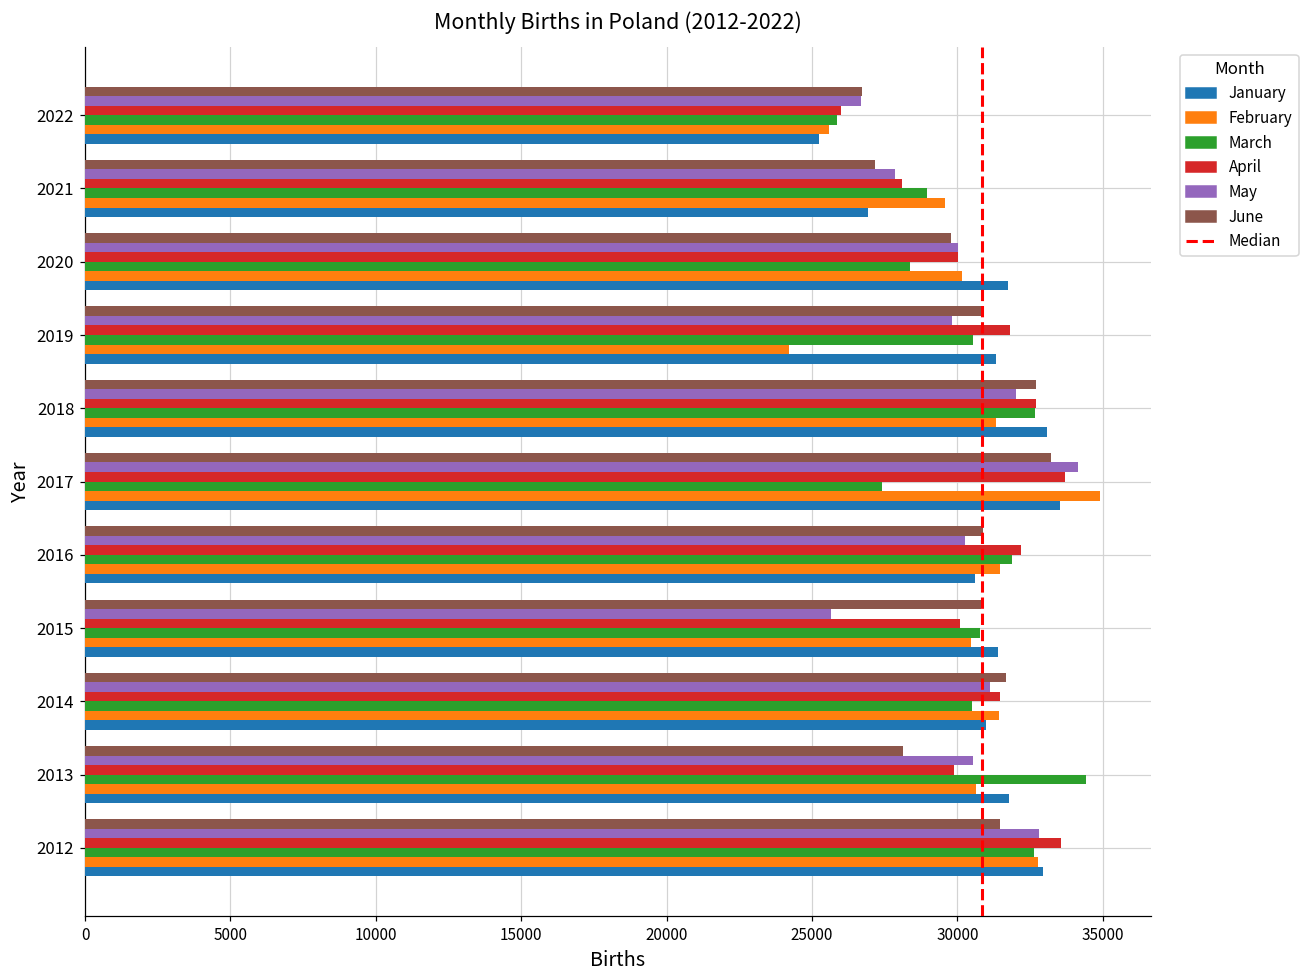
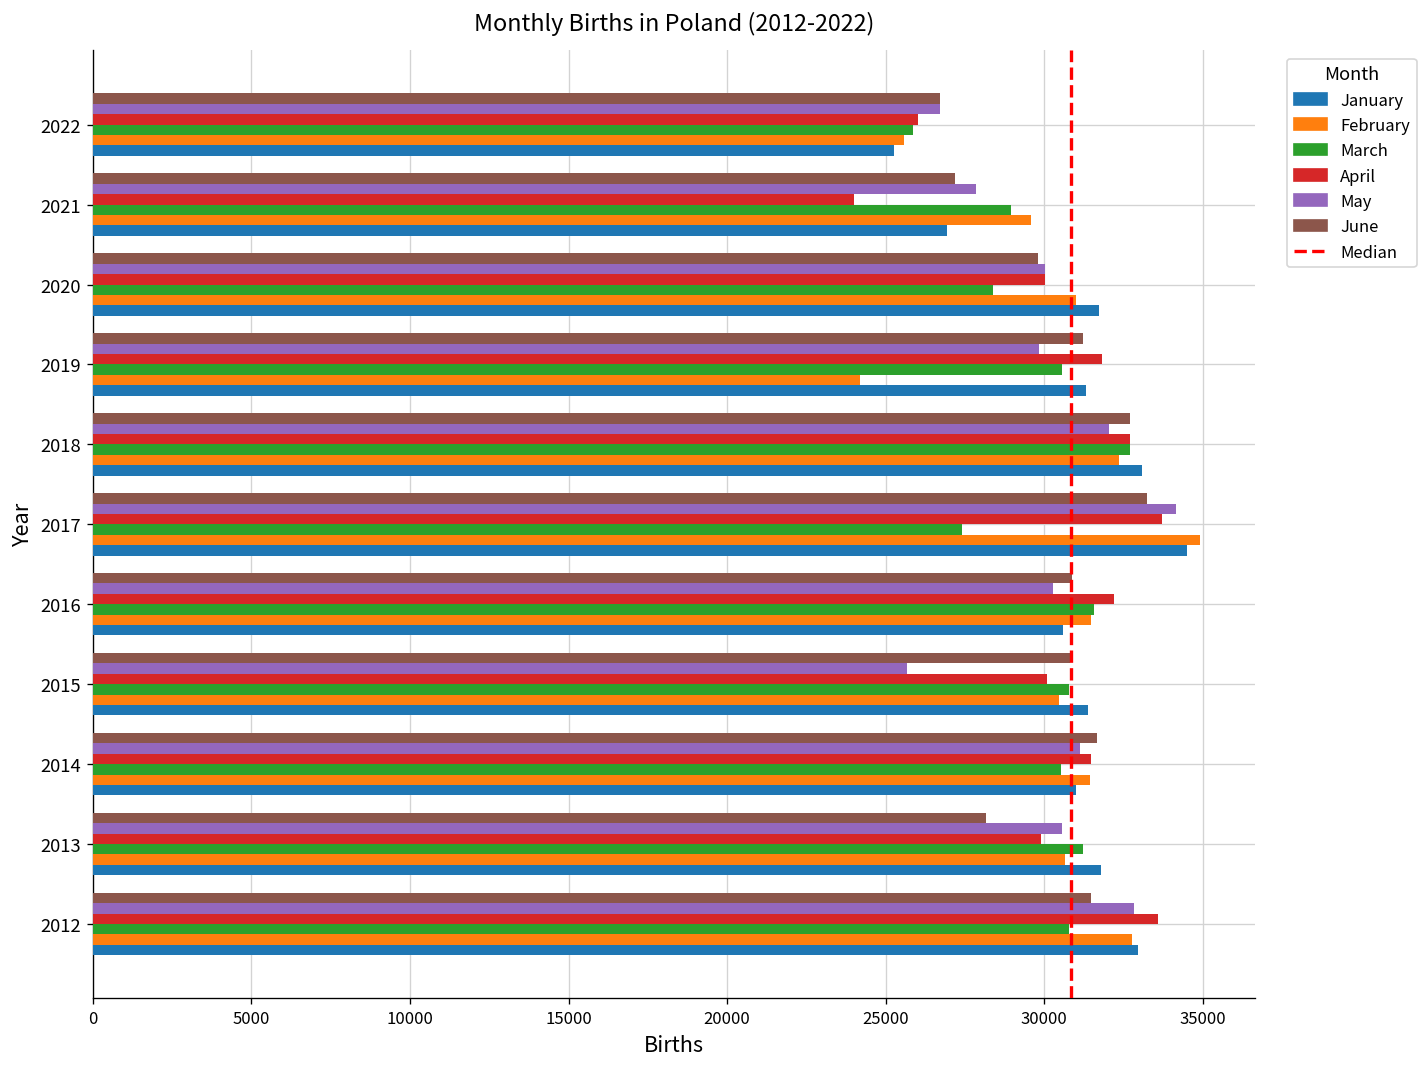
April, 2021: 28100 -> 24000
February, 2020: 30100 -> 31000
June, 2019: 30900 -> 31200
February, 2018: 31300 -> 32300
January, 2017: 33500 -> 34500
March, 2016: 31900 -> 31600
March, 2013: 34400 -> 31200
March, 2012: 32600 -> 30800
